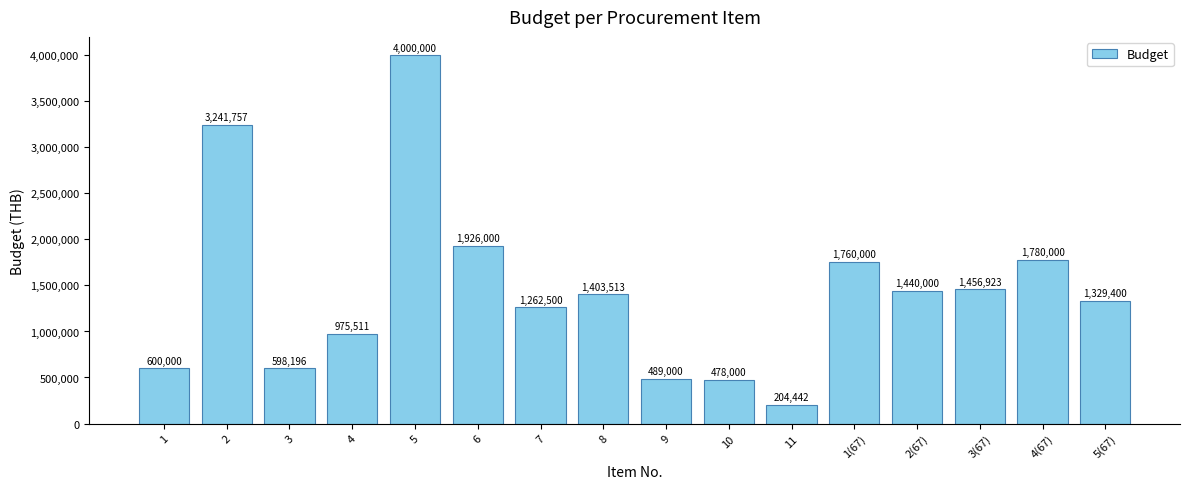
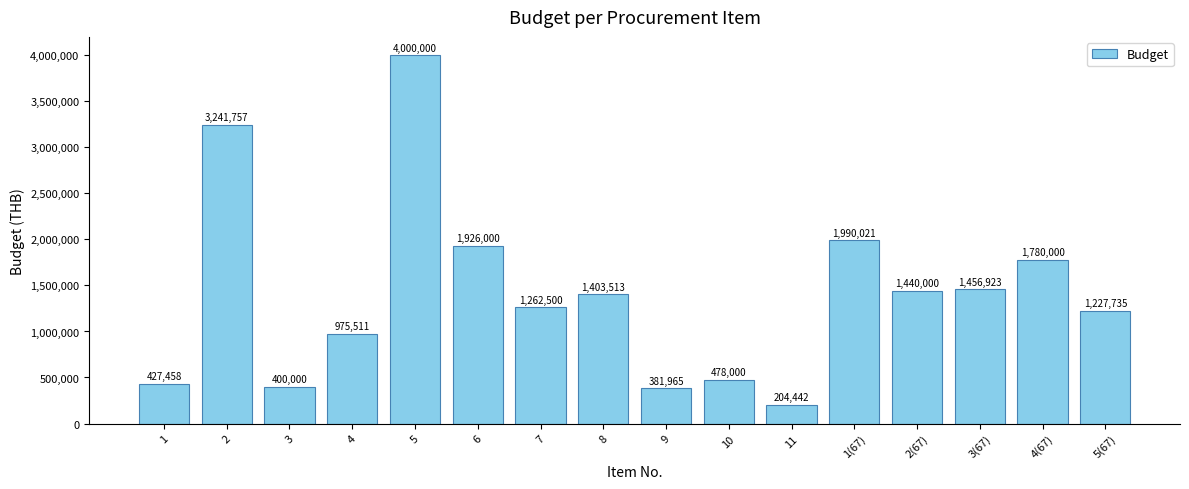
1: 600,000 -> 427,458
3: 598,196 -> 400,000
9: 489,000 -> 381,965
1(67): 1,760,000 -> 1,990,021
5(67): 1,329,400 -> 1,227,735
